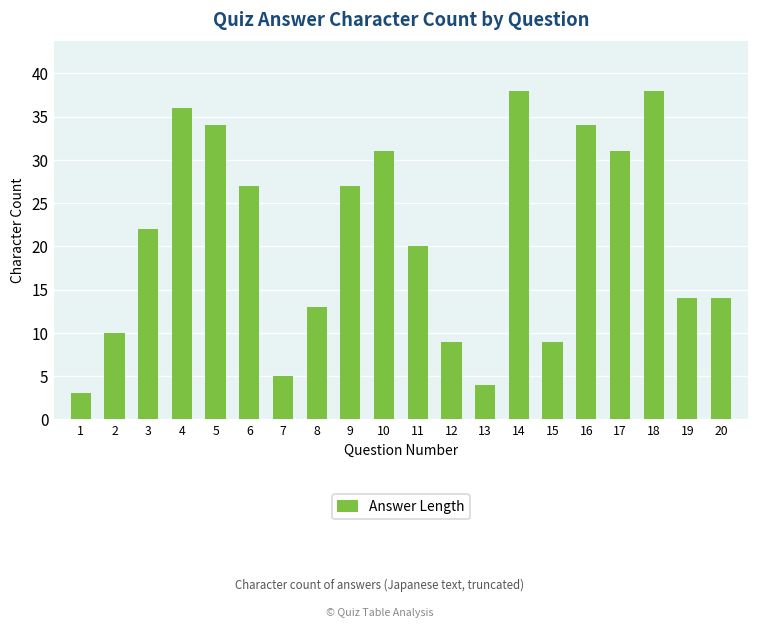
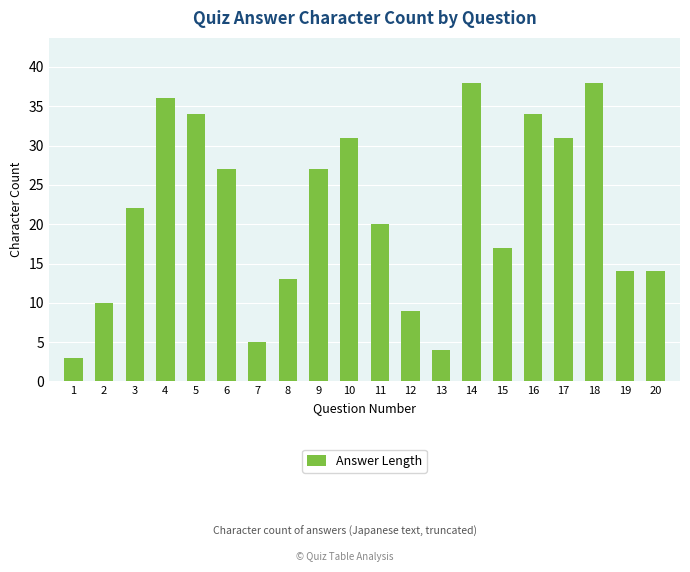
15: 9 -> 17
